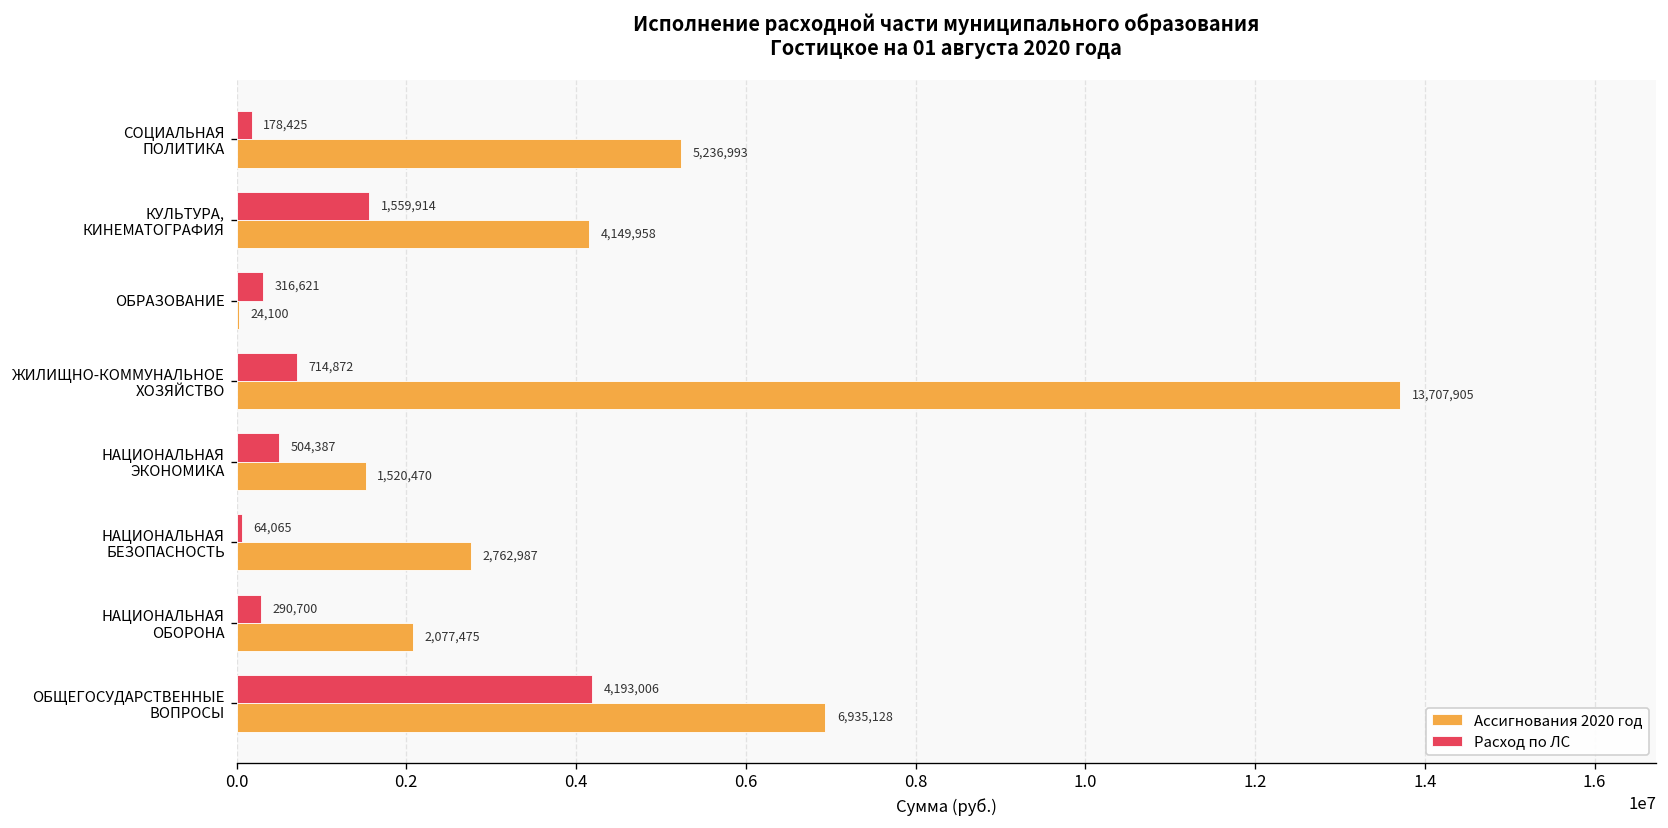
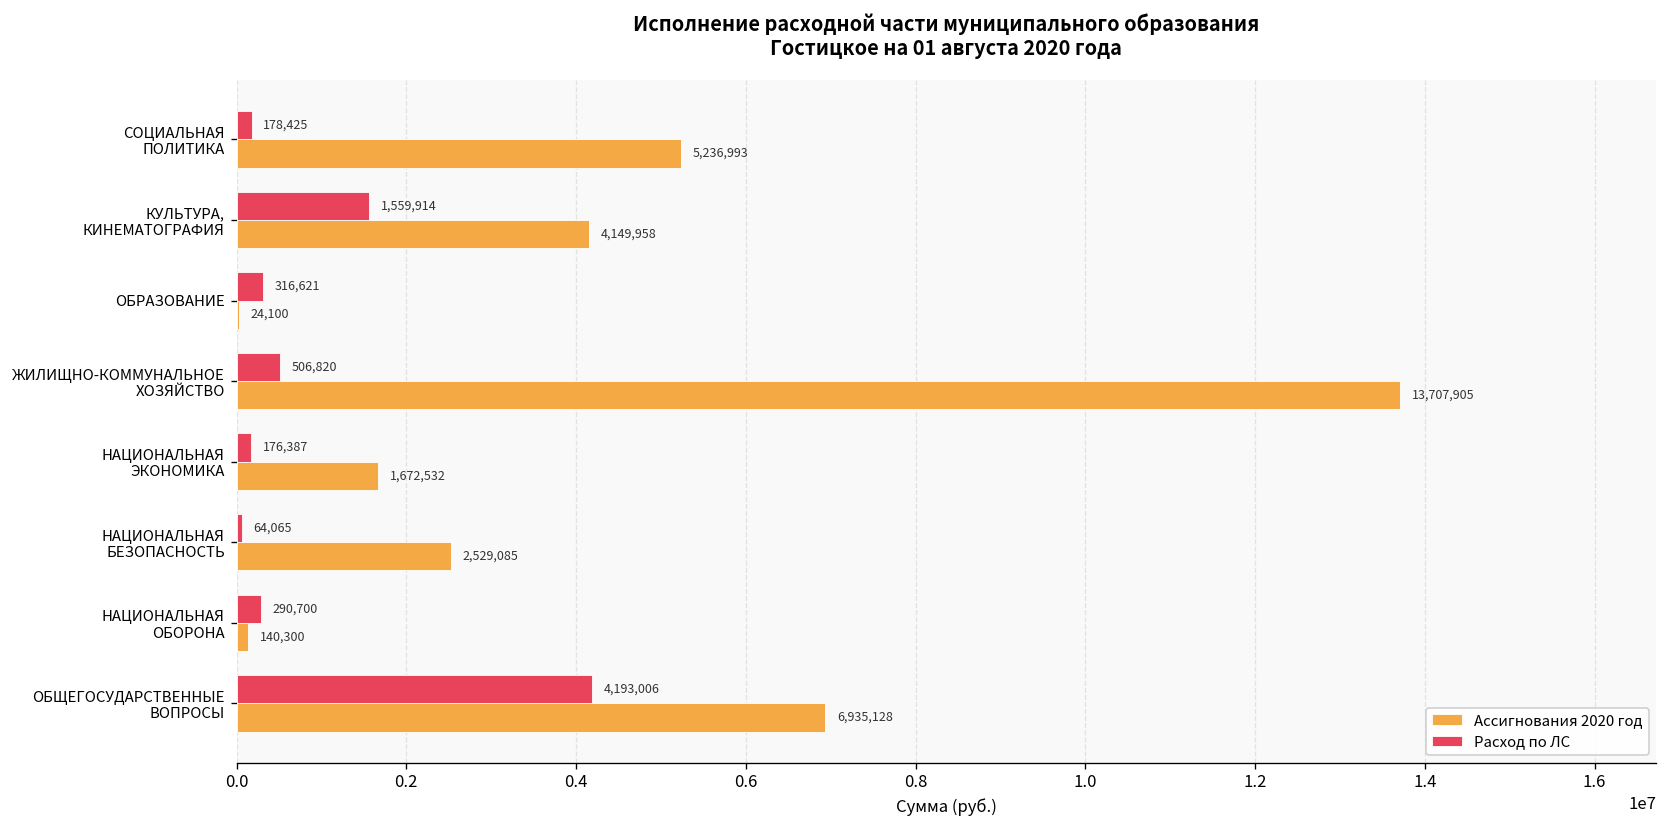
Расход по ЛС, ЖИЛИЩНО-КОММУНАЛЬНОЕ ХОЗЯЙСТВО: 714,872 -> 506,820
Расход по ЛС, НАЦИОНАЛЬНАЯ ЭКОНОМИКА: 504,387 -> 176,387
Ассигнования 2020 год, НАЦИОНАЛЬНАЯ ЭКОНОМИКА: 1,520,470 -> 1,672,532
Ассигнования 2020 год, НАЦИОНАЛЬНАЯ БЕЗОПАСНОСТЬ: 2,762,987 -> 2,529,085
Ассигнования 2020 год, НАЦИОНАЛЬНАЯ ОБОРОНА: 2,077,475 -> 140,300
